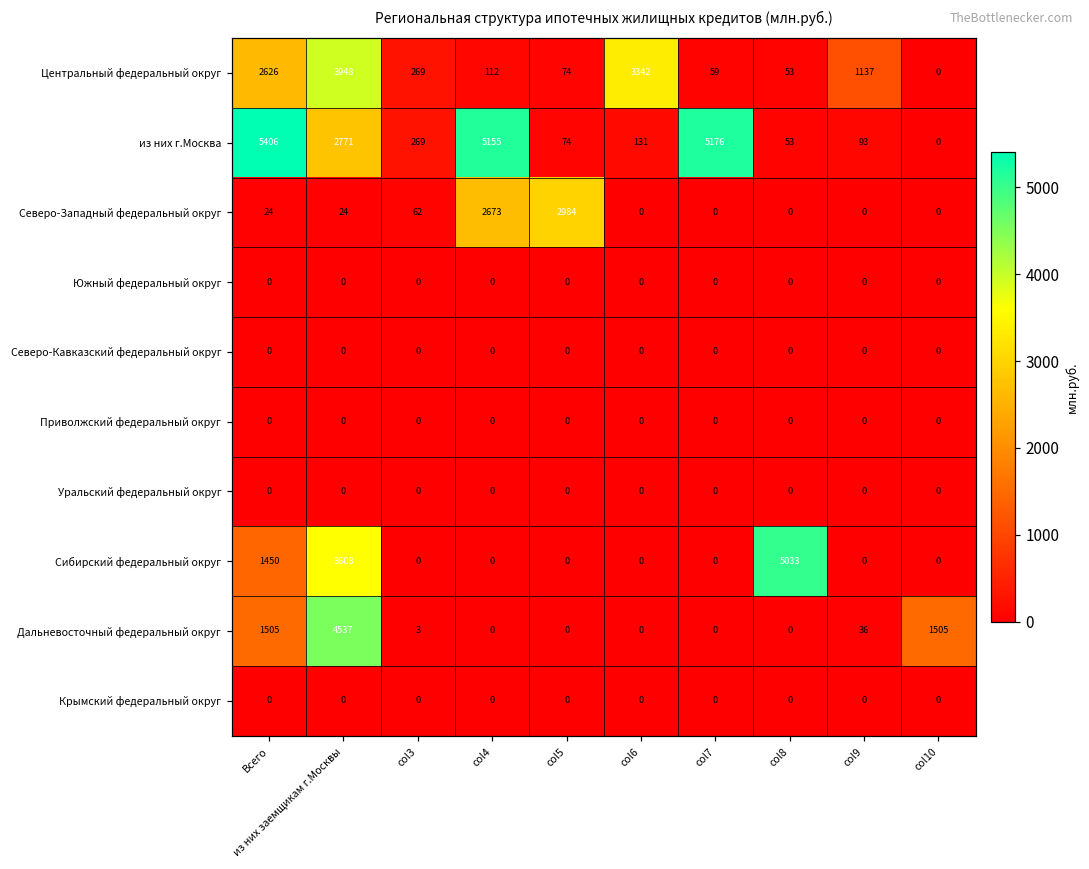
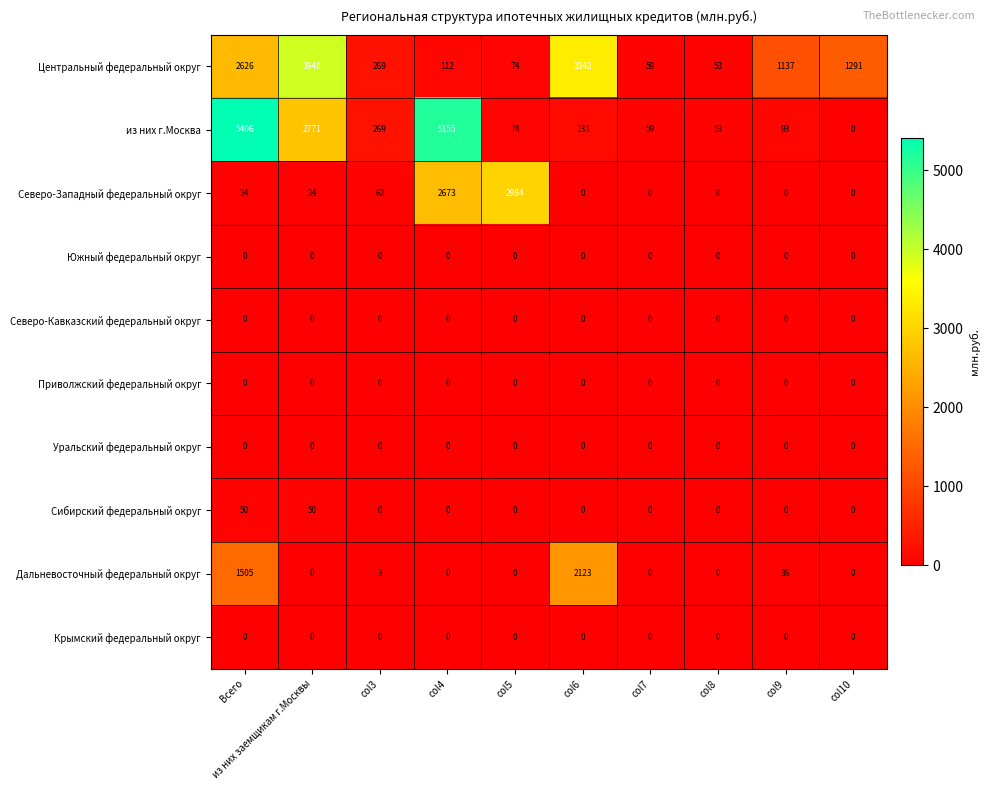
Центральный федеральный округ, col10: 0 -> 1291
из них г.Москва, col7: 5176 -> 59
Сибирский федеральный округ, Всего: 1450 -> 50
Сибирский федеральный округ, из них заемщикам г.Москвы: 3608 -> 50
Сибирский федеральный округ, col8: 5033 -> 0
Дальневосточный федеральный округ, из них заемщикам г.Москвы: 4537 -> 0
Дальневосточный федеральный округ, col6: 0 -> 2123
Дальневосточный федеральный округ, col10: 1505 -> 0
